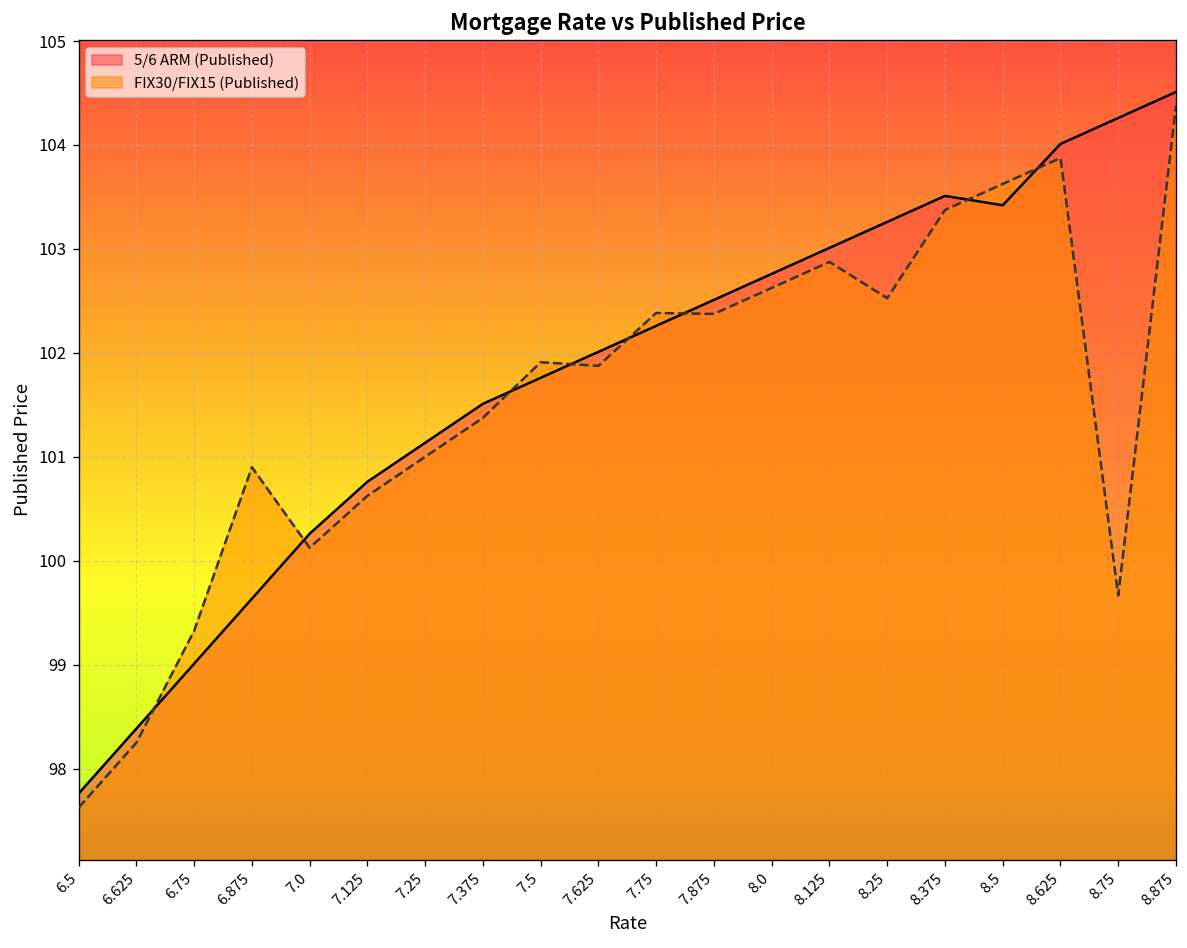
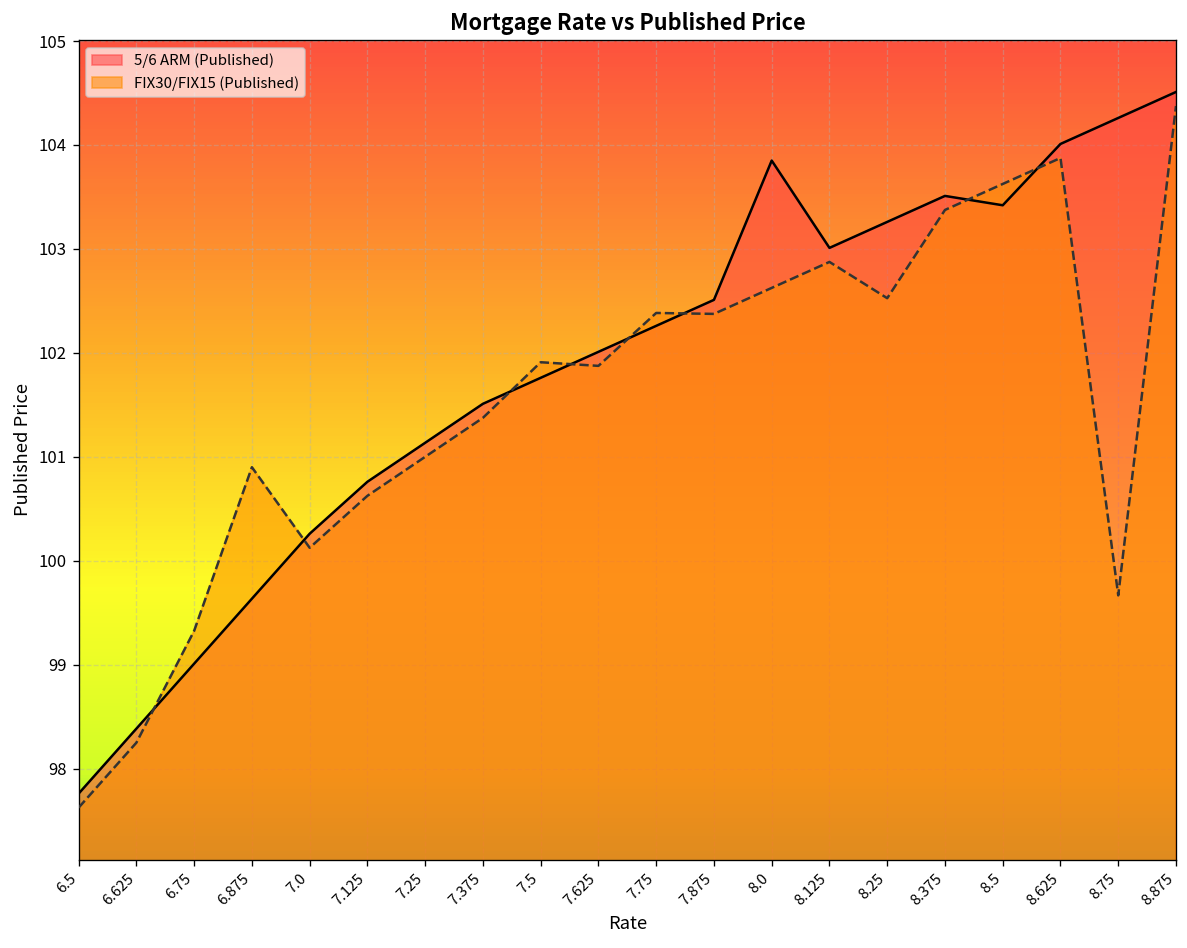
5/6 ARM (Published), 8.0: 102.8 -> 103.9
